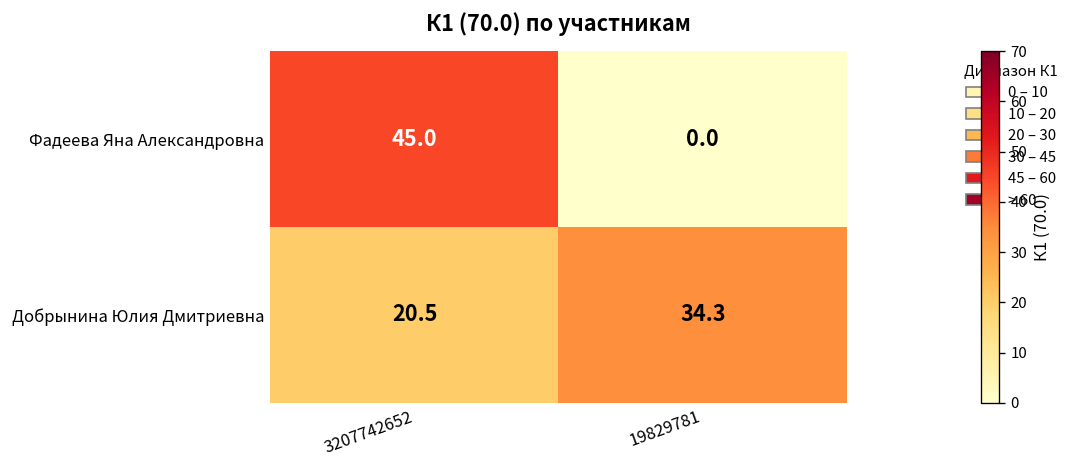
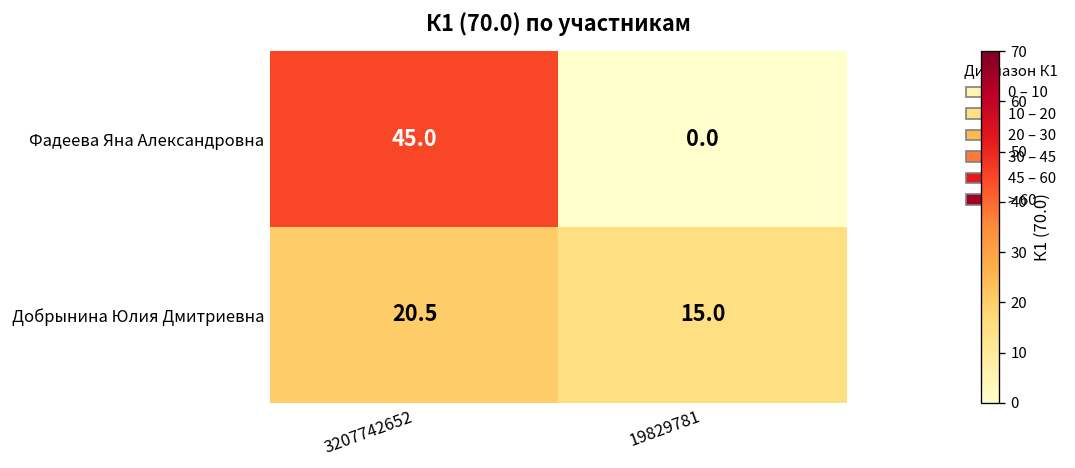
Добрынина Юлия Дмитриевна, 19829781: 34.3 -> 15.0
